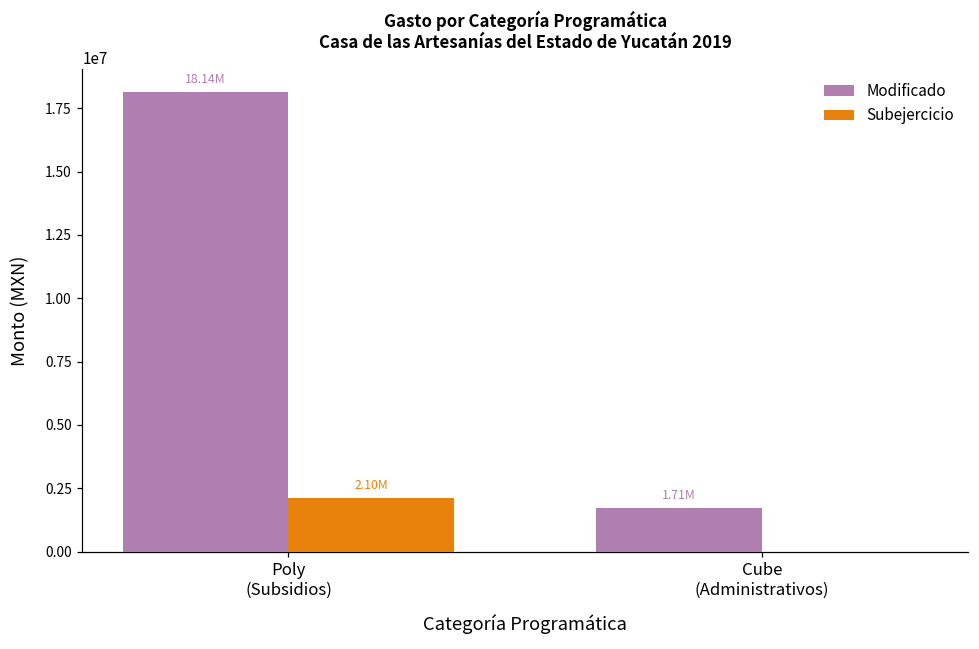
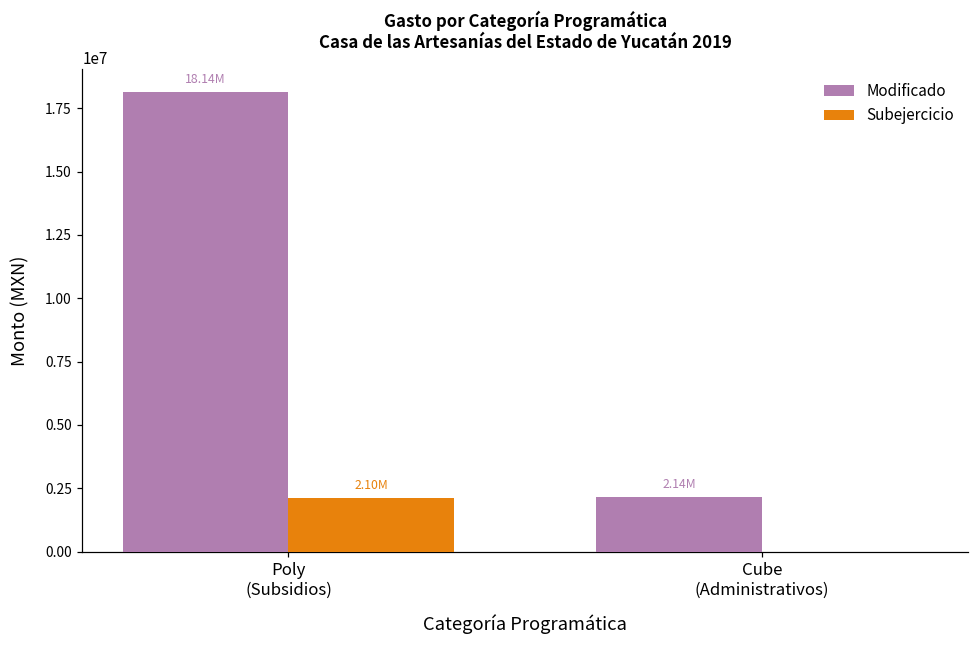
Modificado, Cube (Administrativos): 1.71M -> 2.14M
